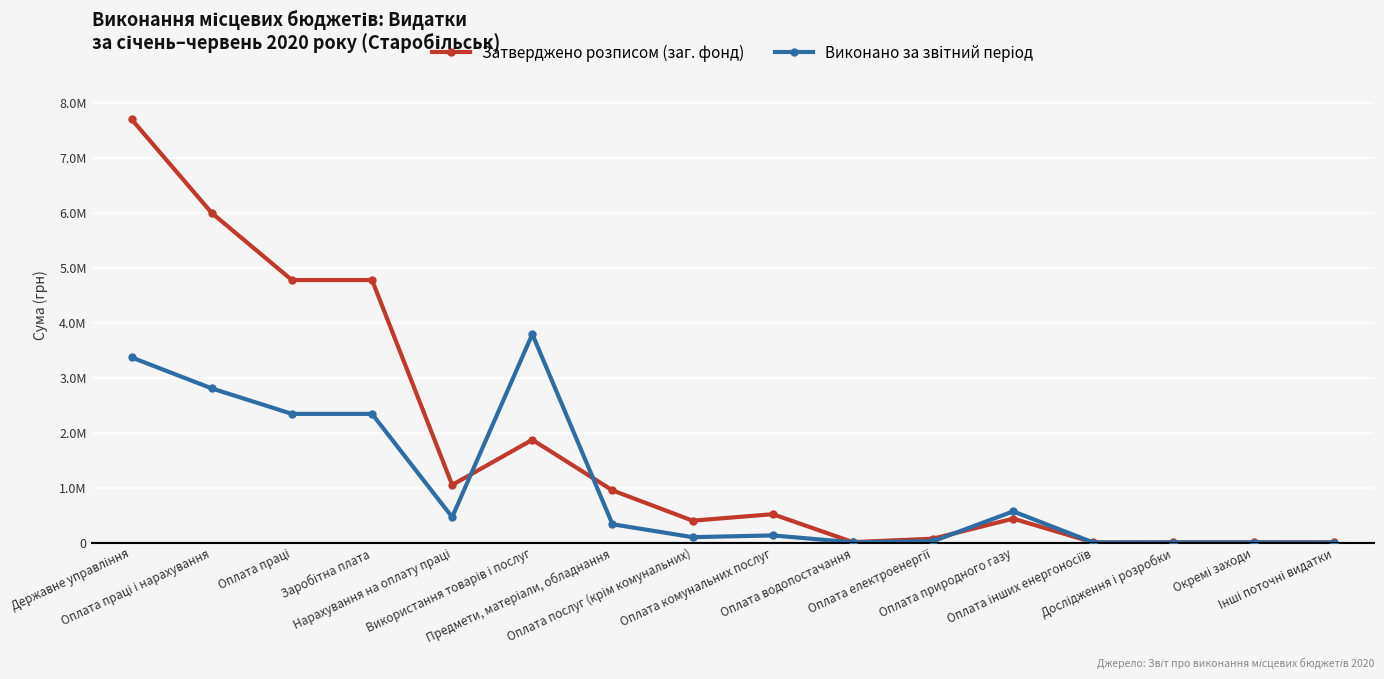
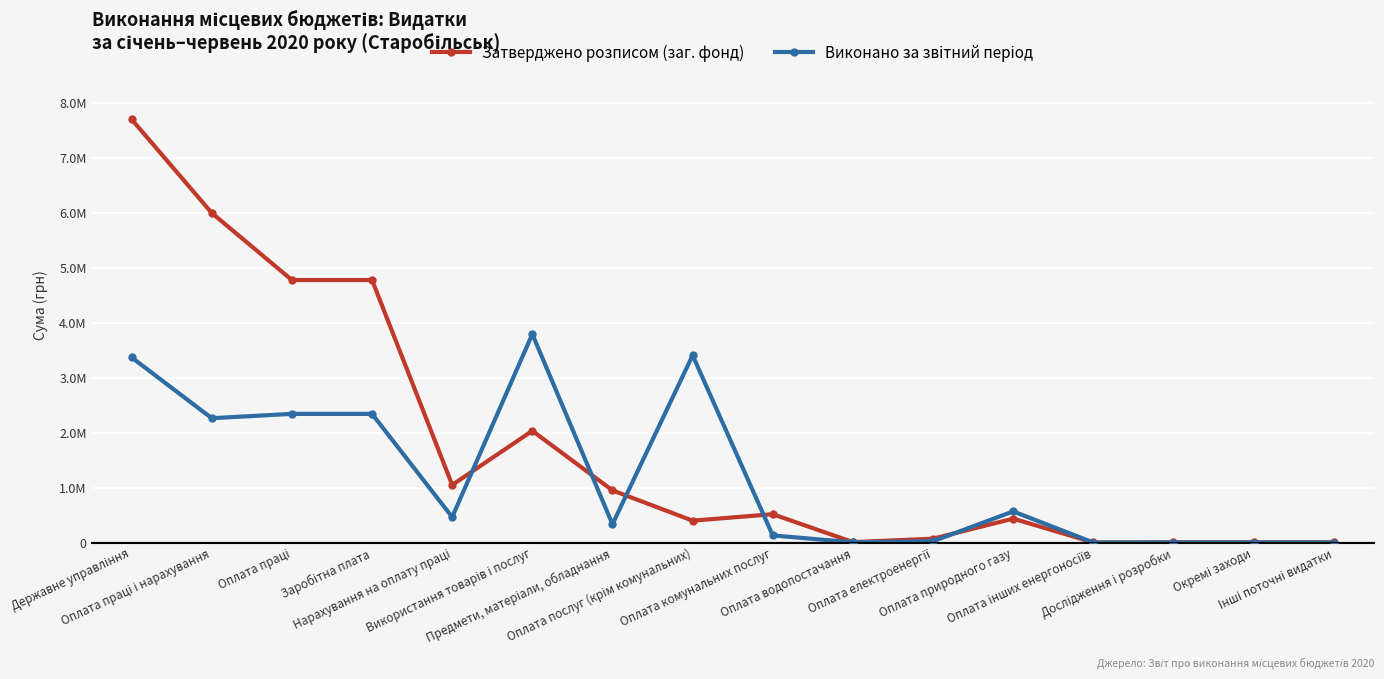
Виконано за звітний період, Оплата праці і нарахування: 2800000 -> 2300000
Затверджено розписом (заг. фонд), Використання товарів і послуг: 1900000 -> 2000000
Виконано за звітний період, Оплата послуг (крім комунальних): 100000 -> 3400000
